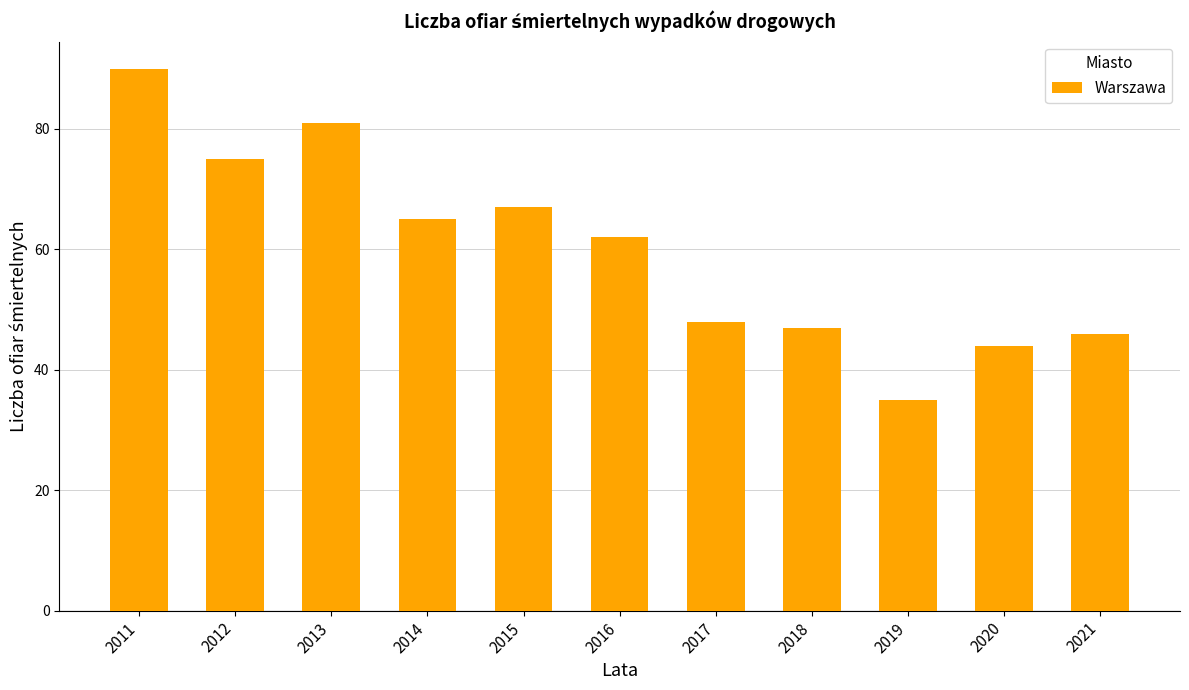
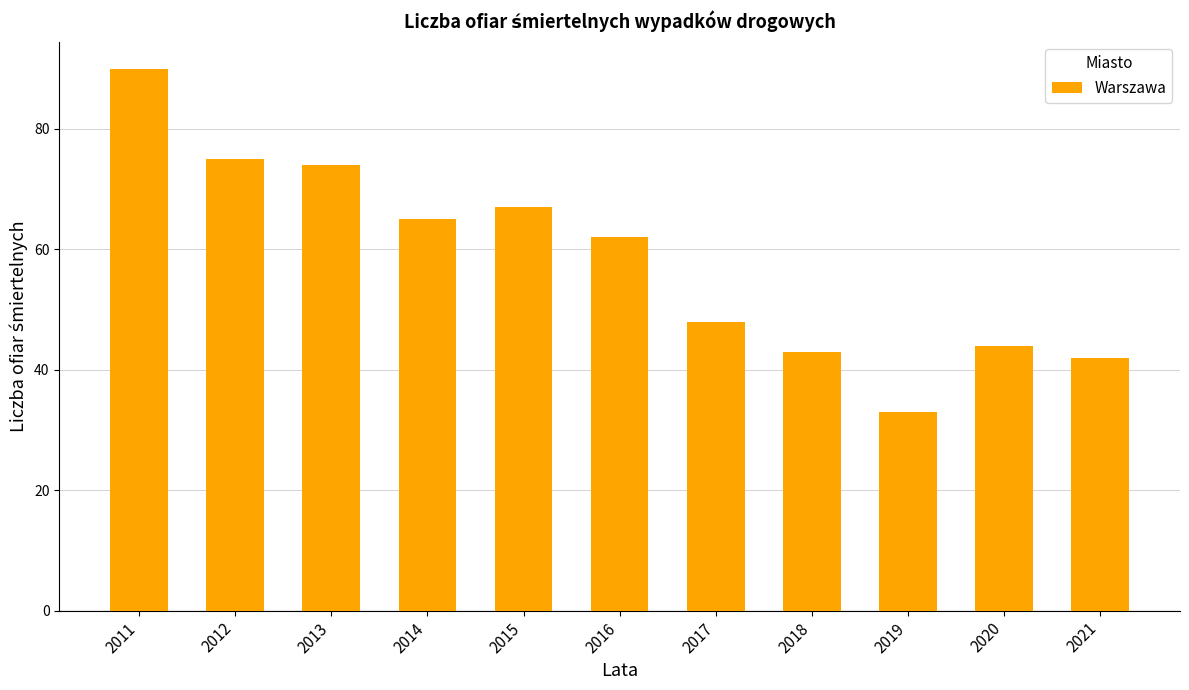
2013: 81 -> 74
2018: 47 -> 43
2019: 35 -> 33
2021: 46 -> 42
